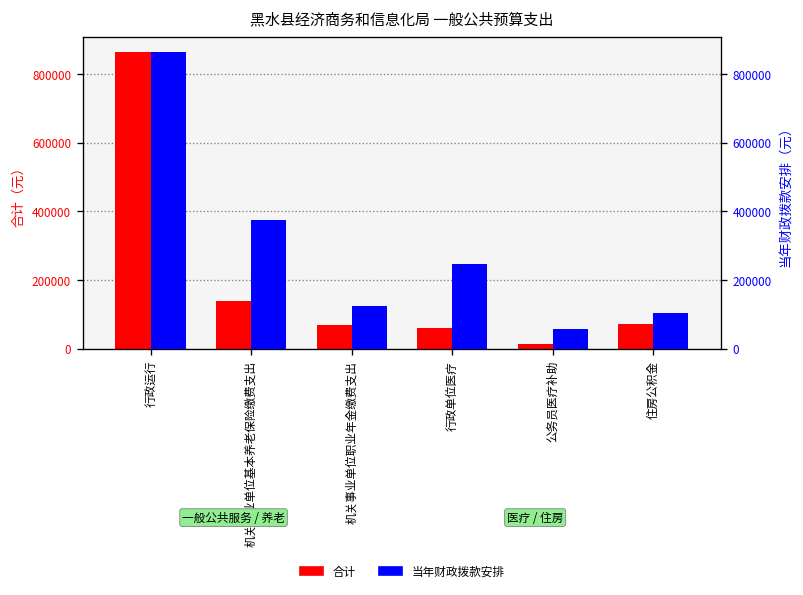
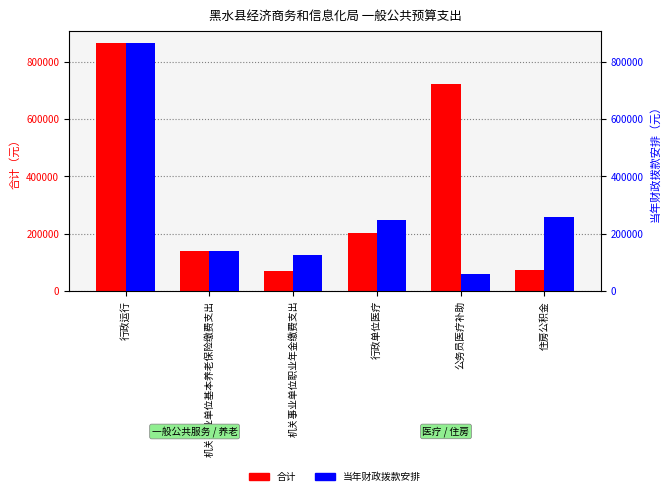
合计, 行政单位医疗: 60000 -> 200000
合计, 公务员医疗补助: 10000 -> 720000
当年财政拨款安排, 机关事业单位基本养老保险缴费支出: 380000 -> 140000
当年财政拨款安排, 住房公积金: 100000 -> 260000
